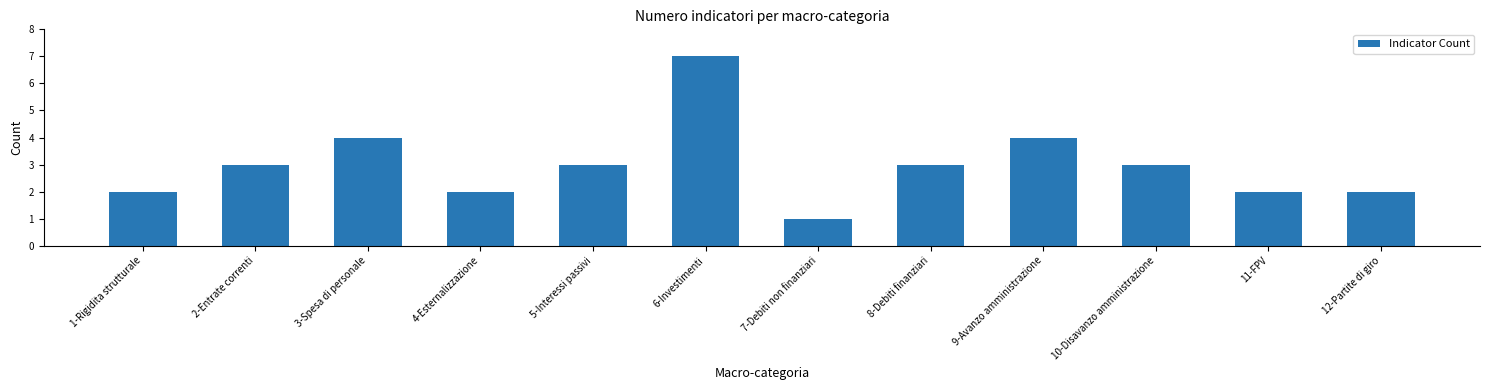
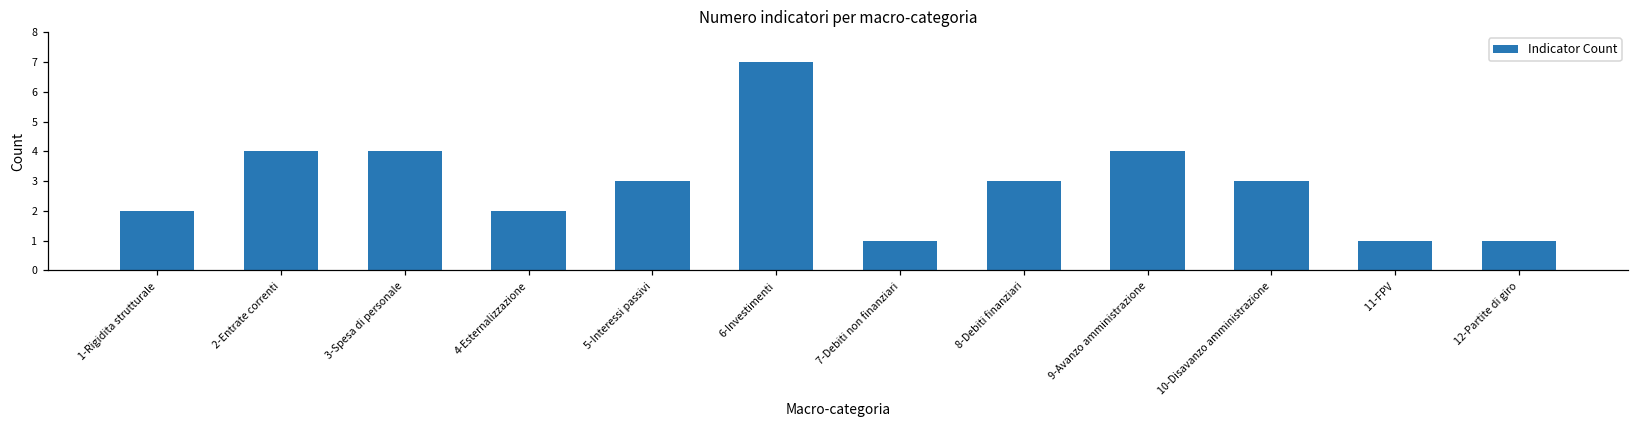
2-Entrate correnti: 3 -> 4
11-FPV: 2 -> 1
12-Partite di giro: 2 -> 1
